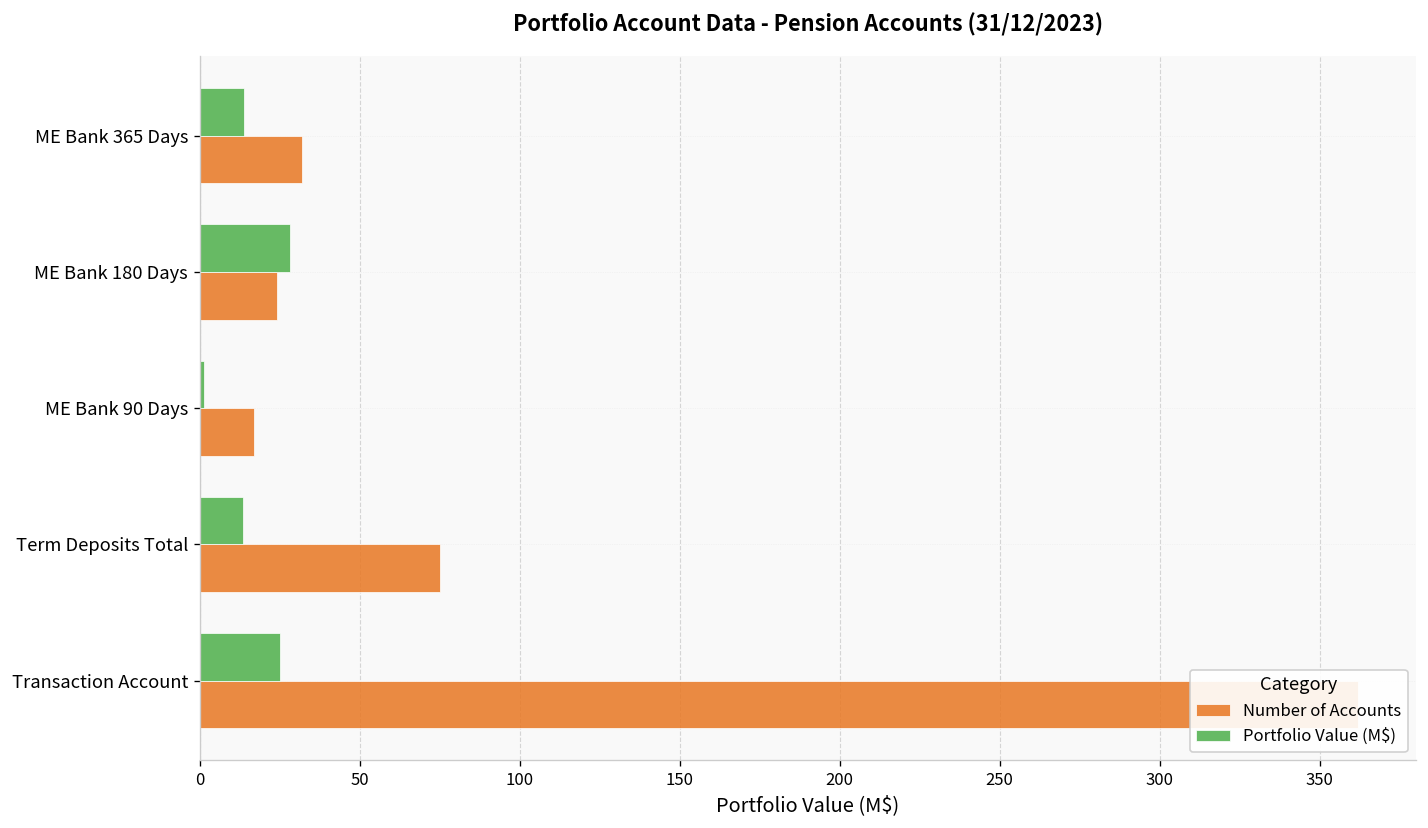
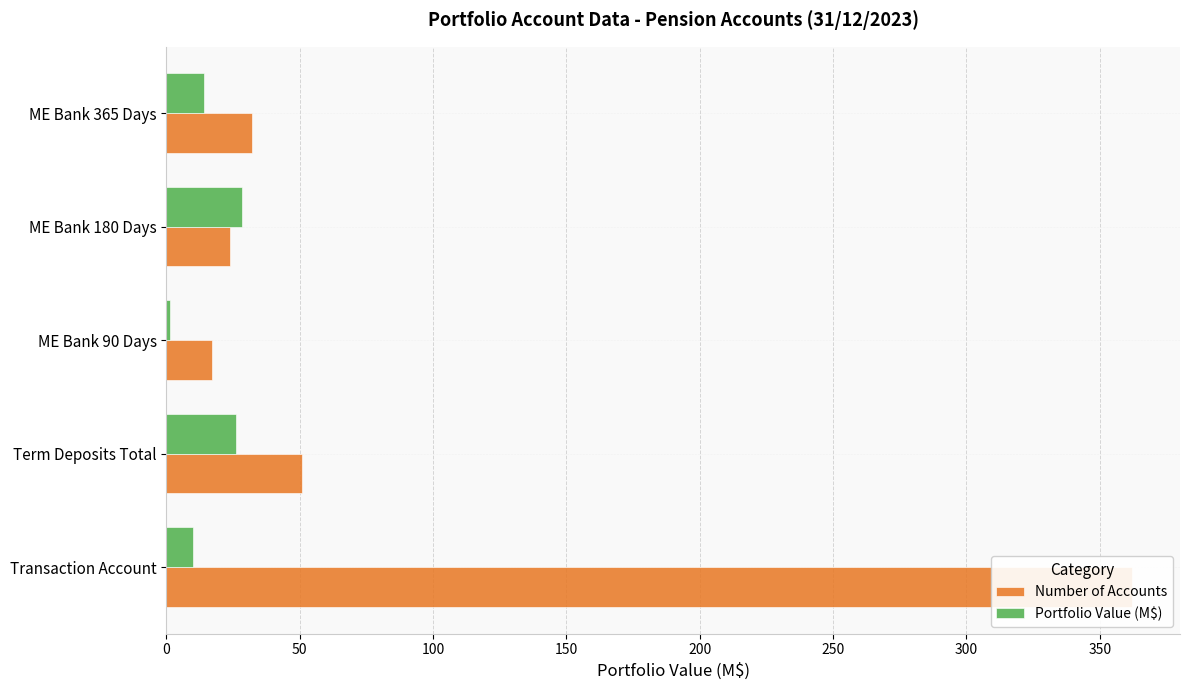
Portfolio Value (M$), Term Deposits Total: 13 -> 26
Number of Accounts, Term Deposits Total: 75 -> 51
Portfolio Value (M$), Transaction Account: 25 -> 10
